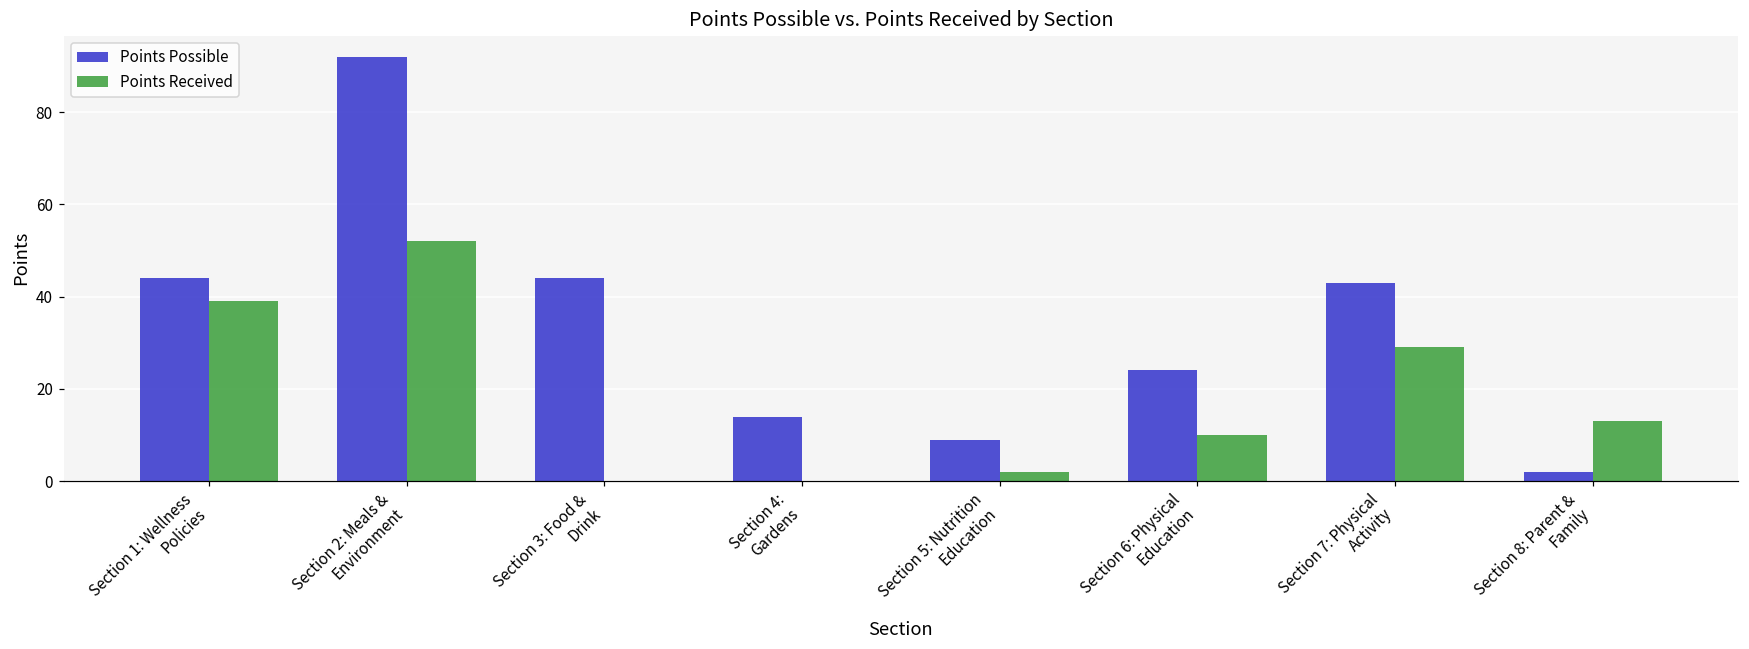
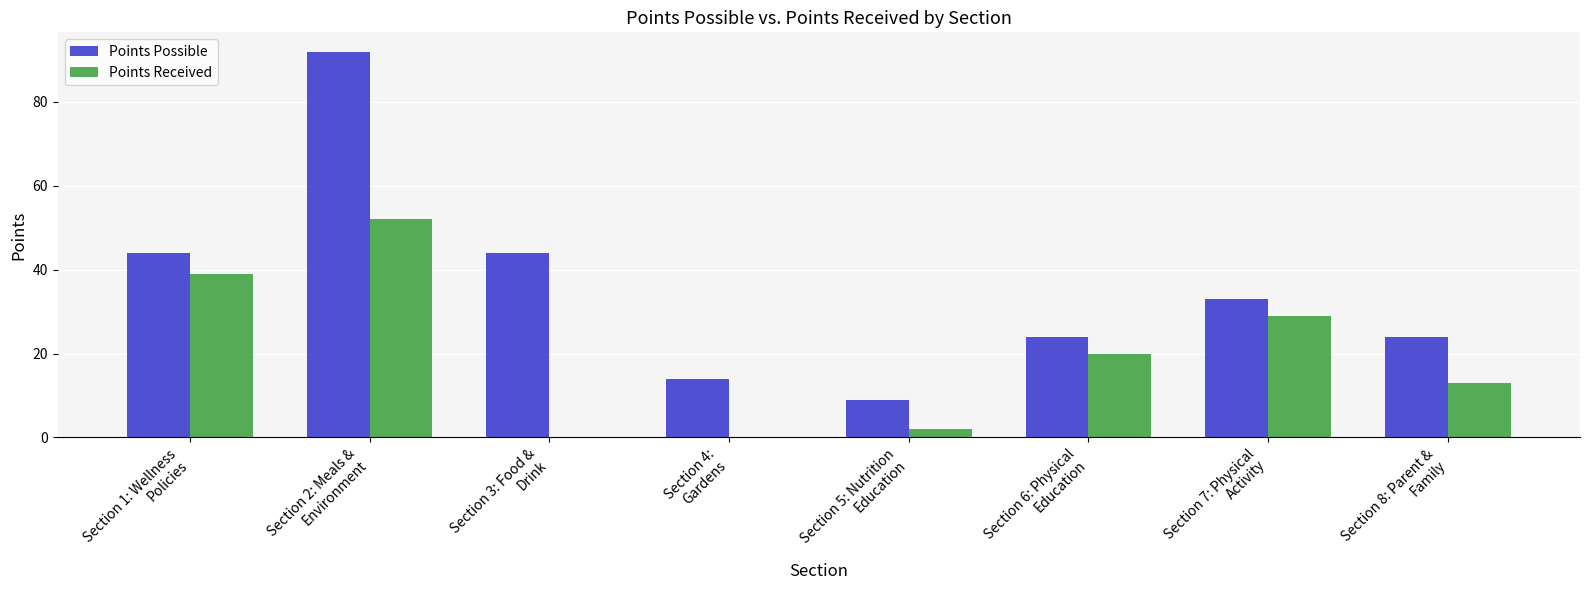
Points Received, Section 6: Physical Education: 10 -> 20
Points Possible, Section 7: Physical Activity: 43 -> 33
Points Possible, Section 8: Parent & Family: 2 -> 24
